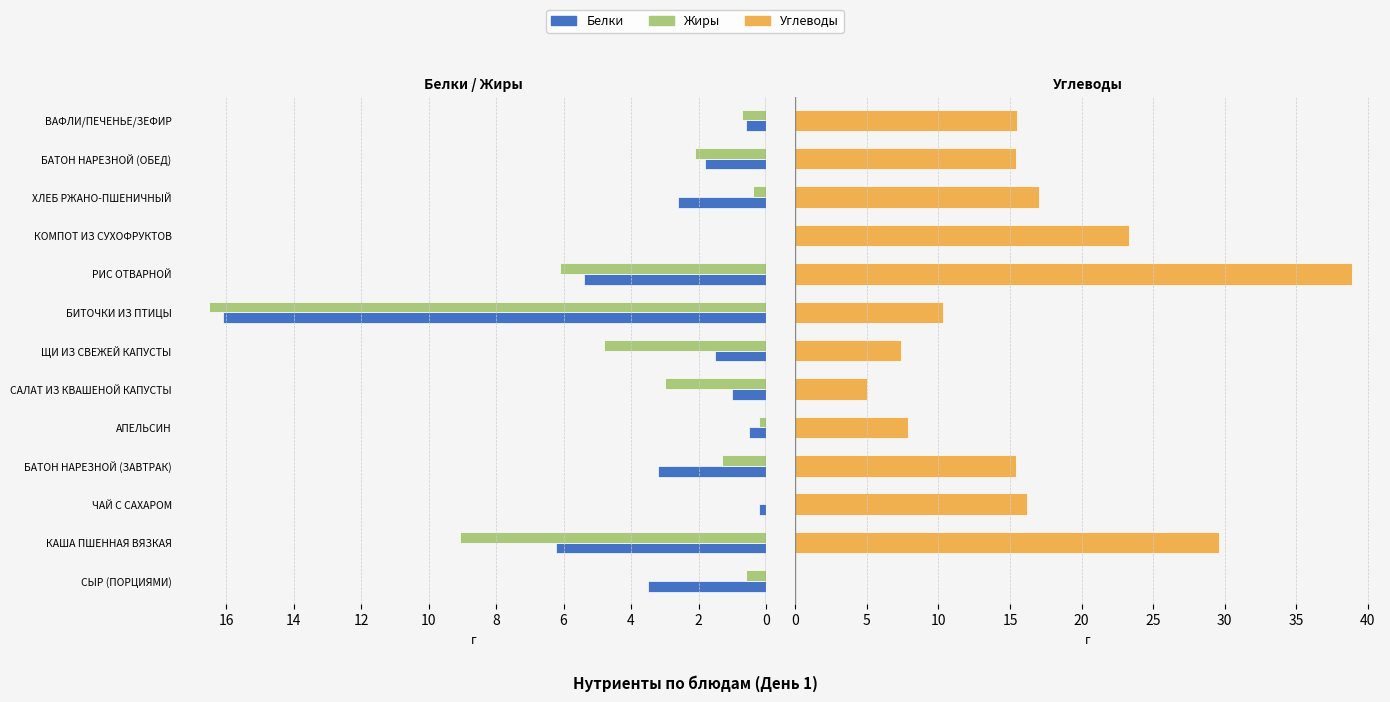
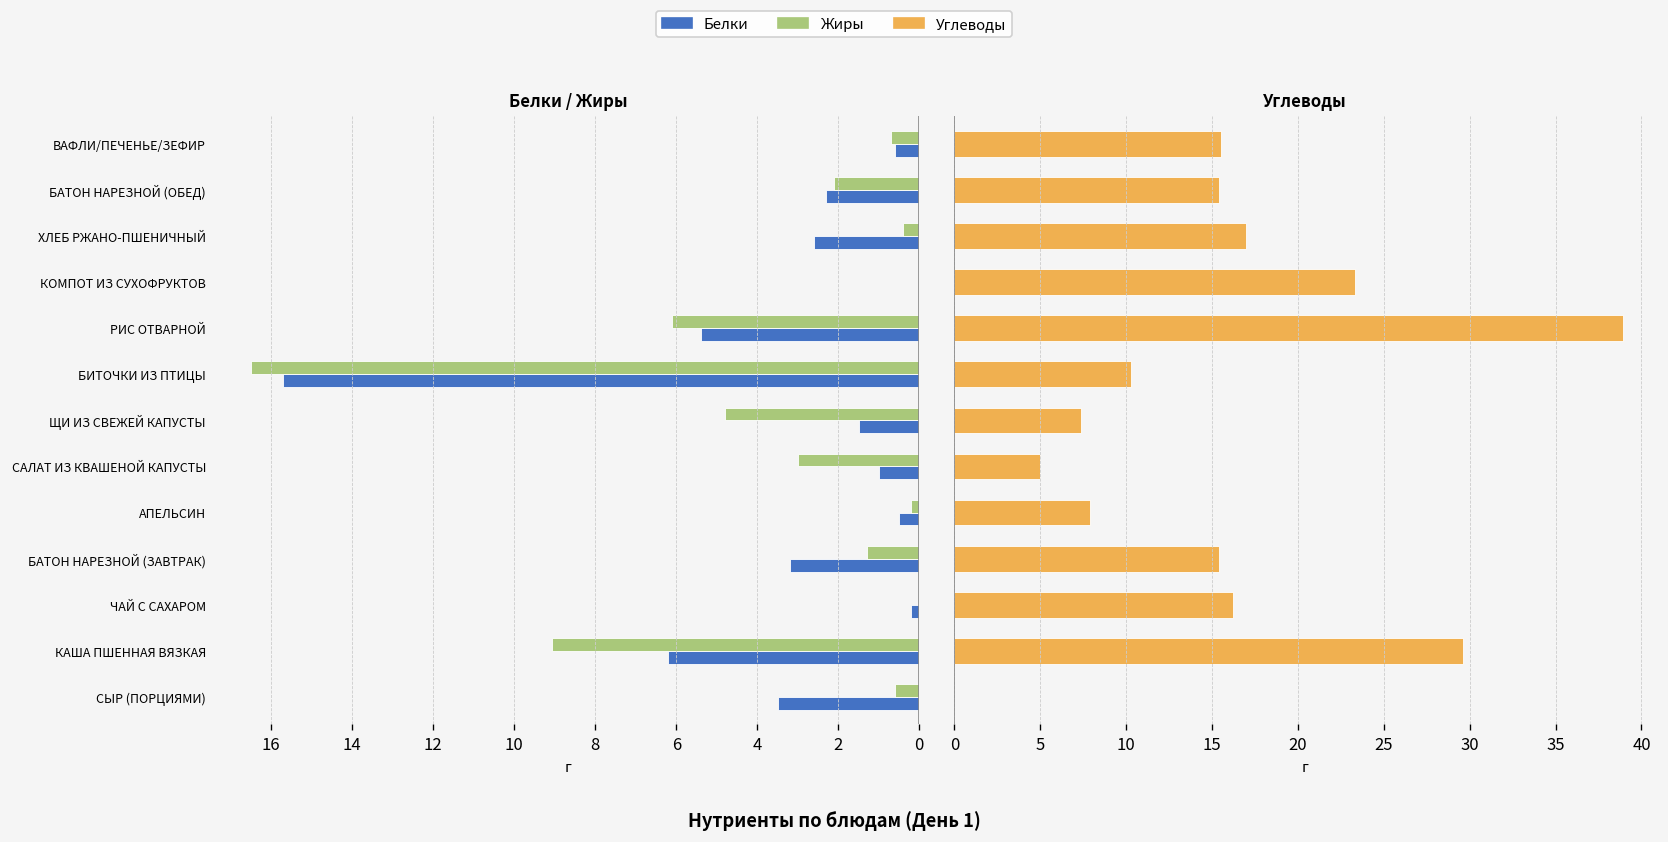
Белки / Жиры, Белки, БАТОН НАРЕЗНОЙ (ОБЕД): 1.8 -> 2.3
Белки / Жиры, Белки, БИТОЧКИ ИЗ ПТИЦЫ: 16.1 -> 15.7
